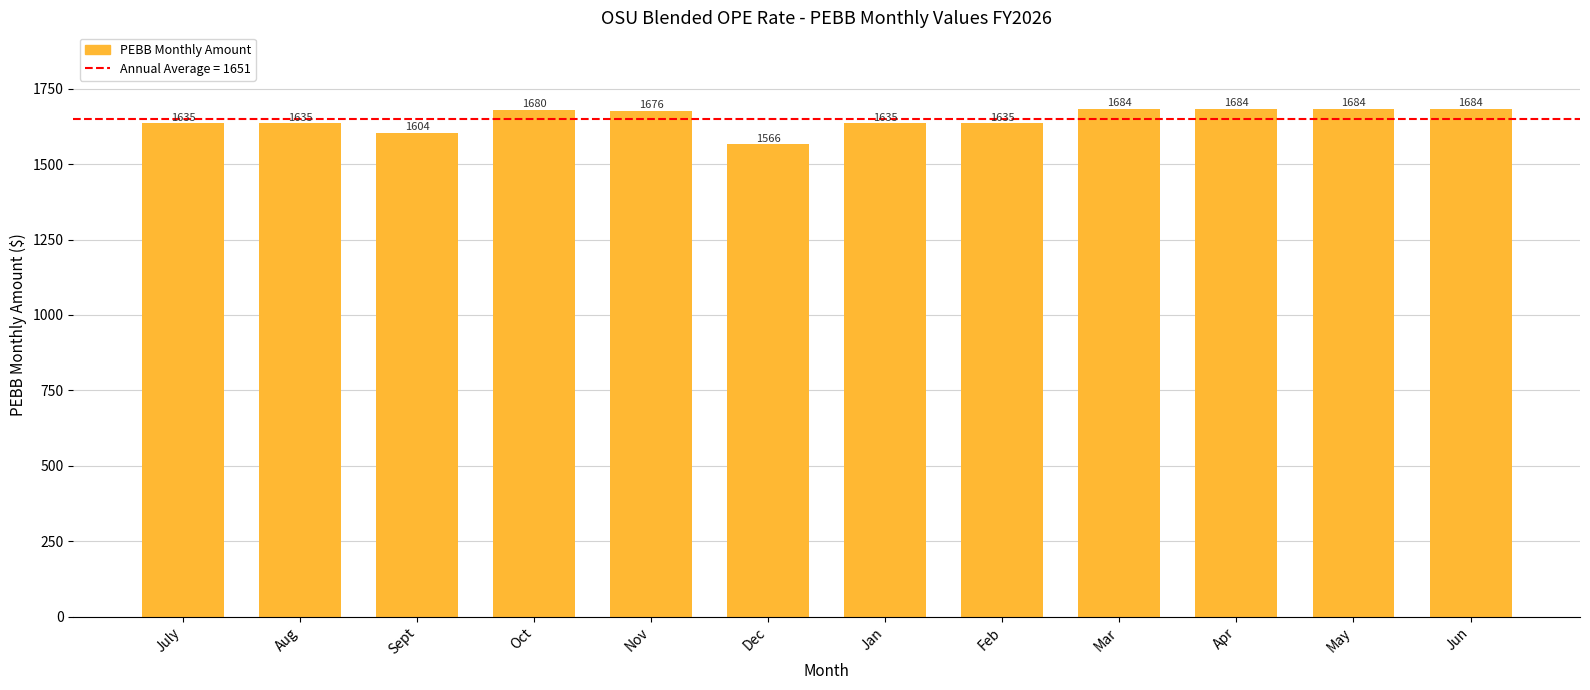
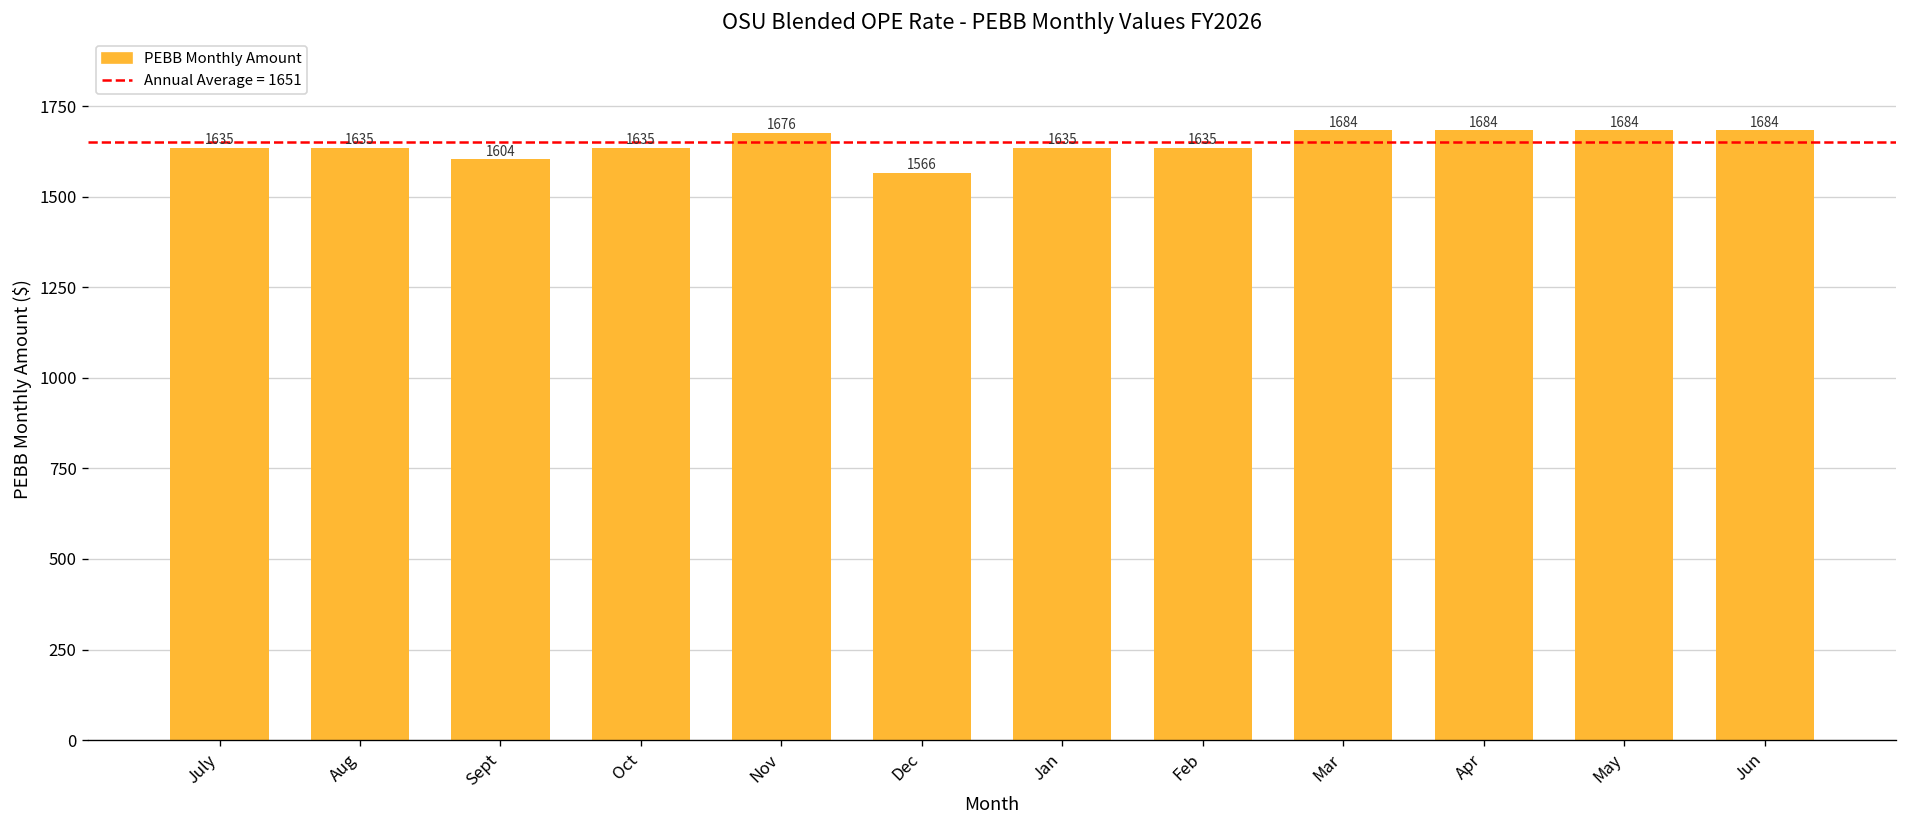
Oct: 1680 -> 1635
